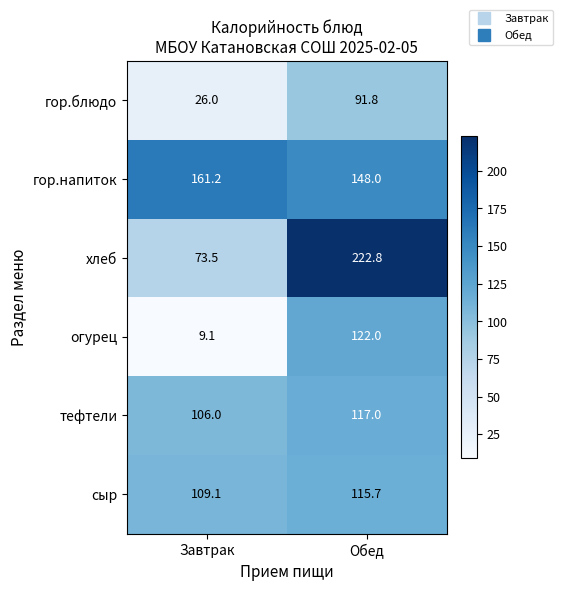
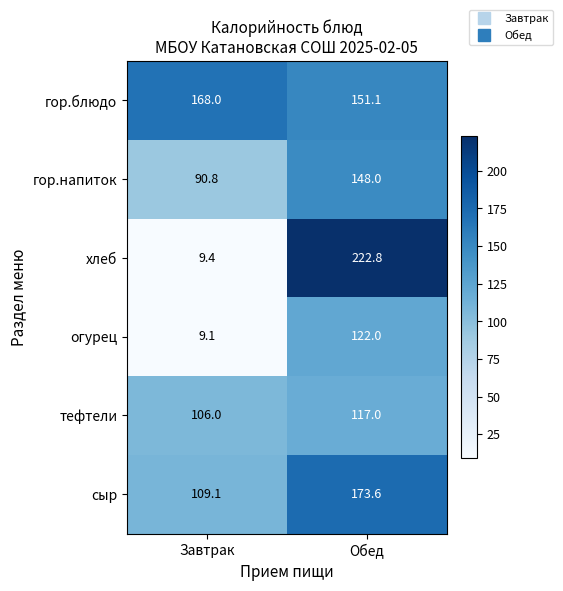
гор.блюдо, Завтрак: 26.0 -> 168.0
гор.блюдо, Обед: 91.8 -> 151.1
гор.напиток, Завтрак: 161.2 -> 90.8
хлеб, Завтрак: 73.5 -> 9.4
сыр, Обед: 115.7 -> 173.6
